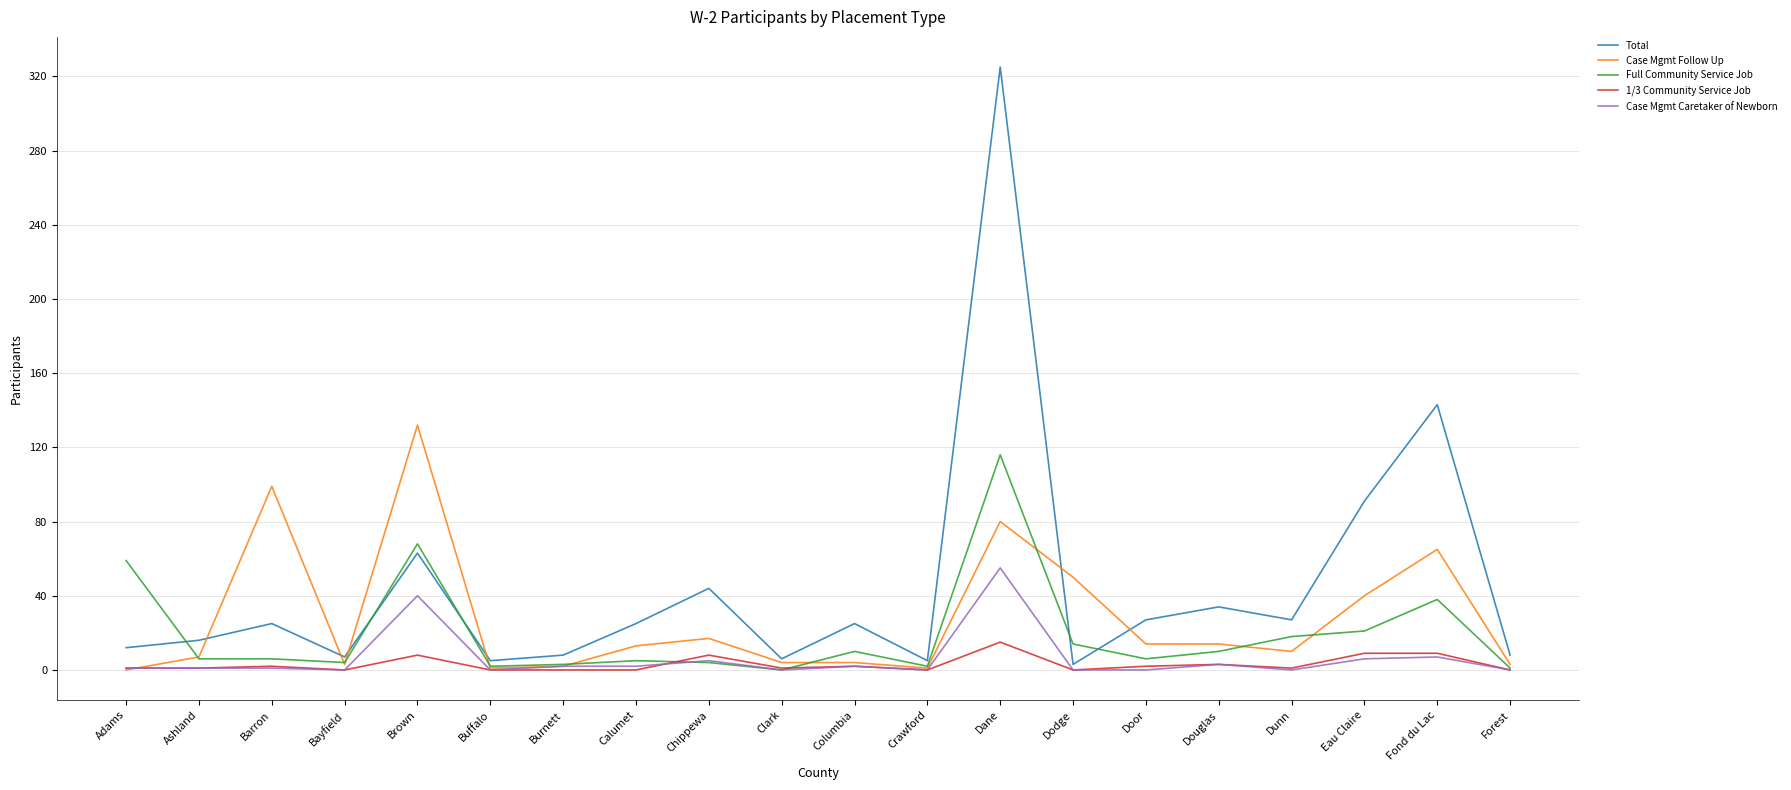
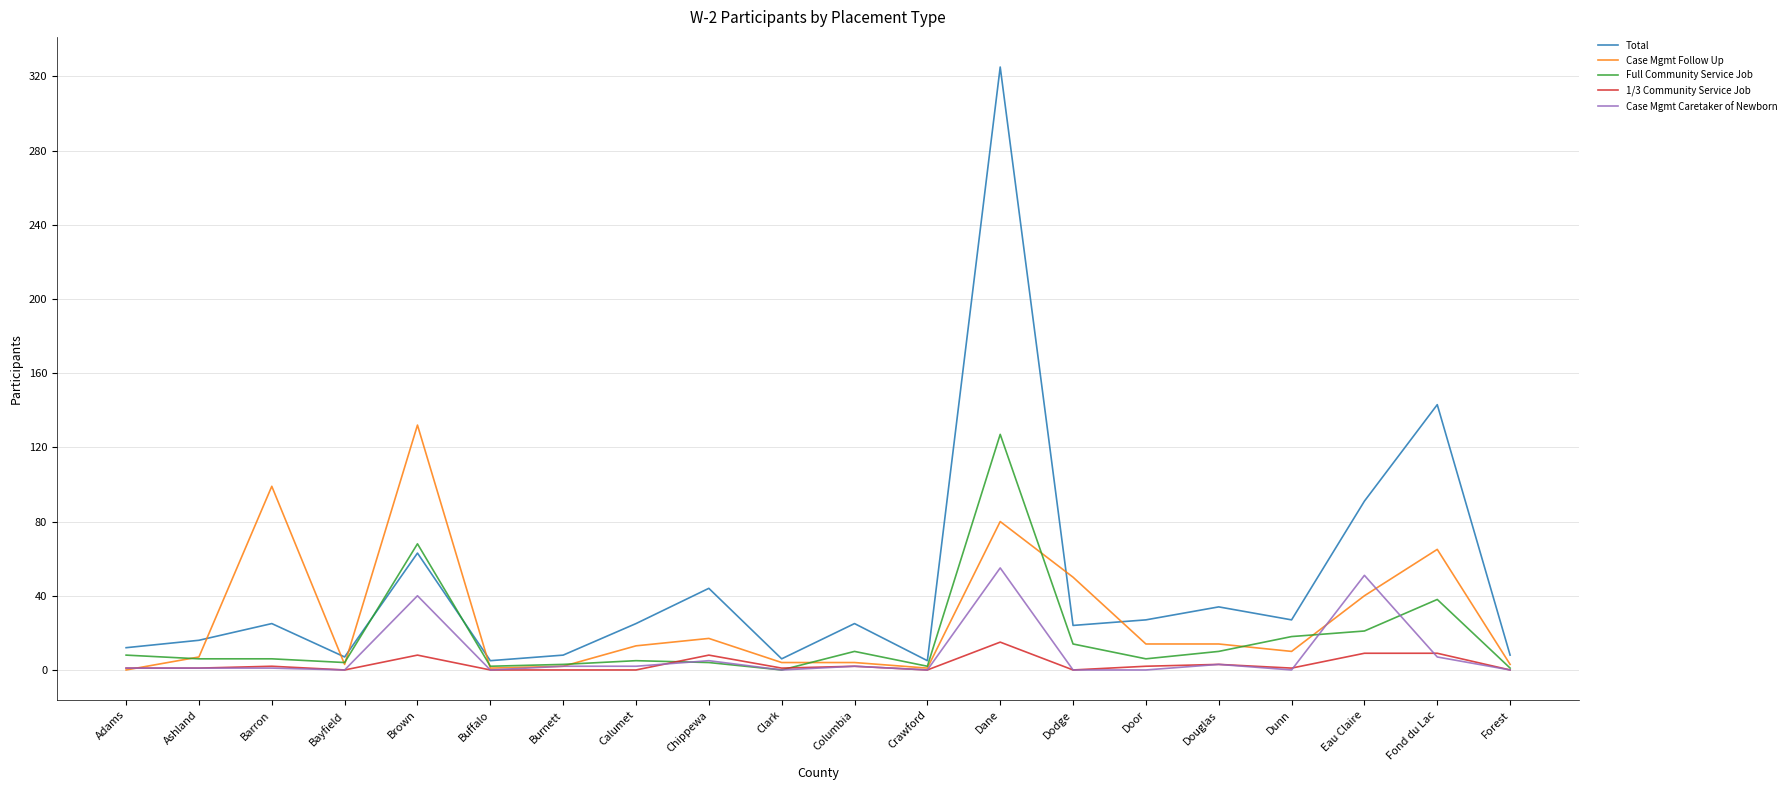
Full Community Service Job, Adams: 59 -> 8
Full Community Service Job, Dane: 116 -> 127
Total, Dodge: 3 -> 24
Case Mgmt Caretaker of Newborn, Eau Claire: 6 -> 51
